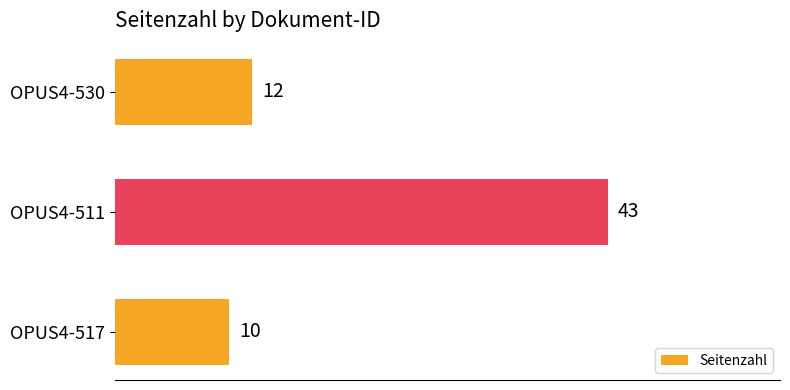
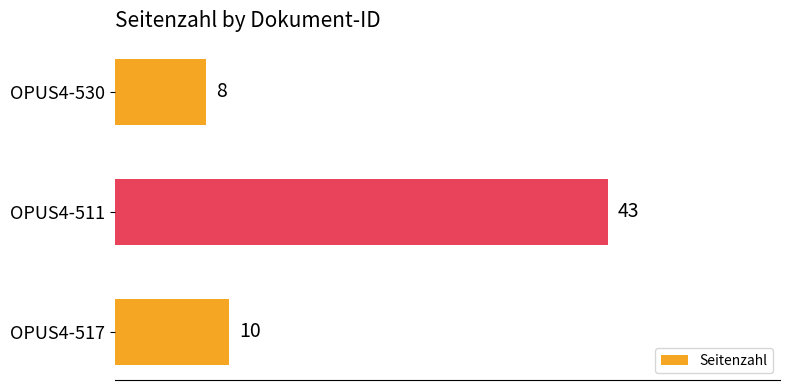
OPUS4-530: 12 -> 8
